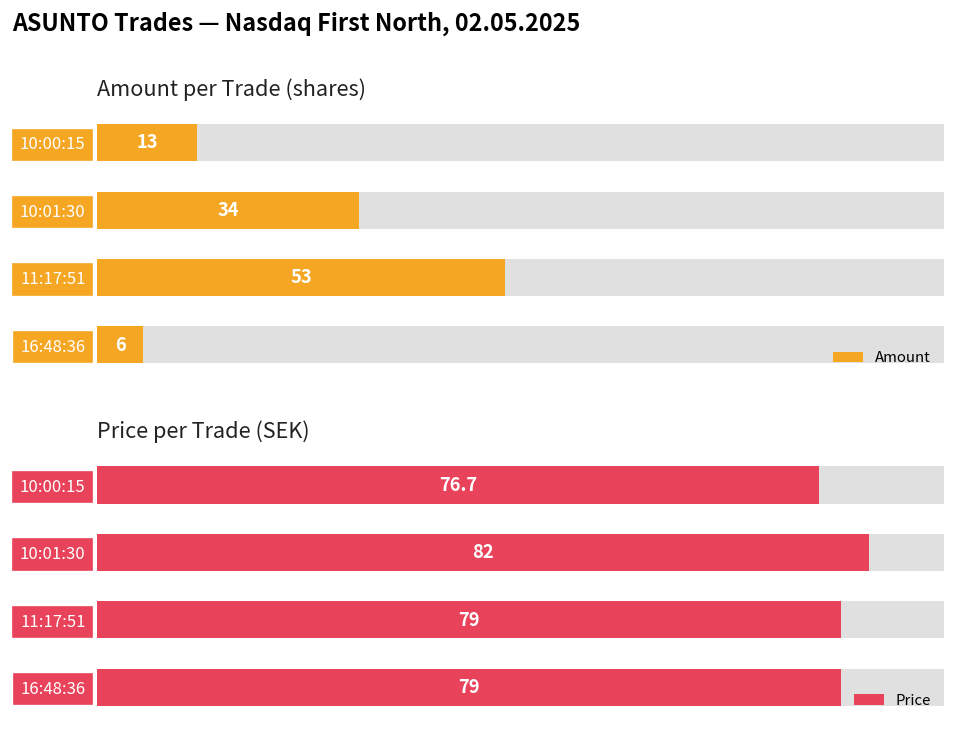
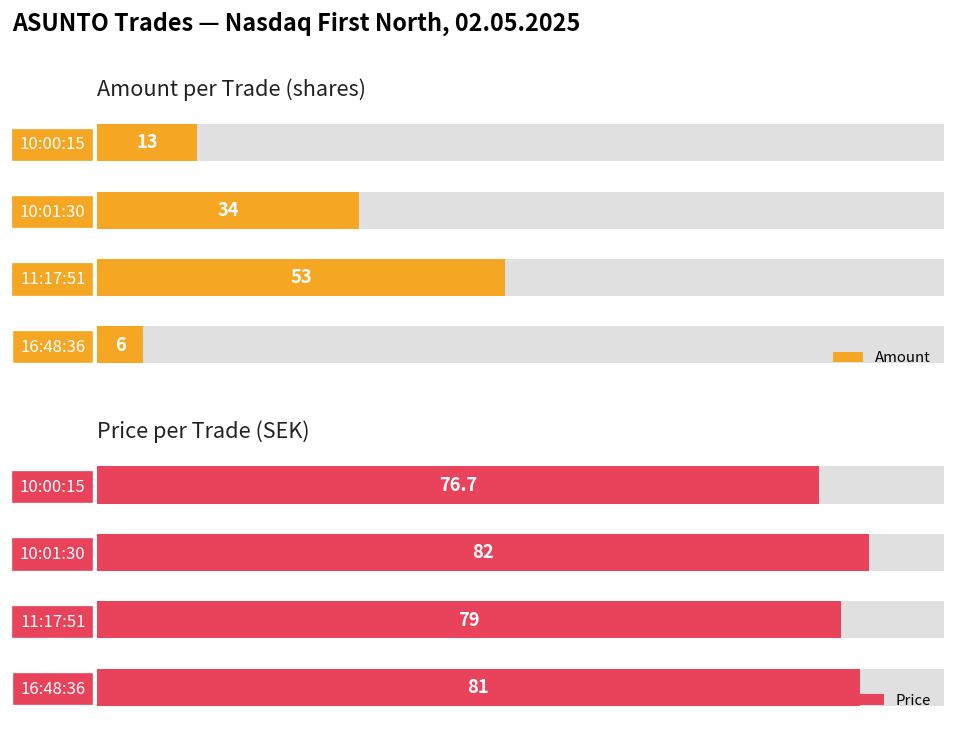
Price per Trade (SEK), Price, 16:48:36: 79 -> 81
